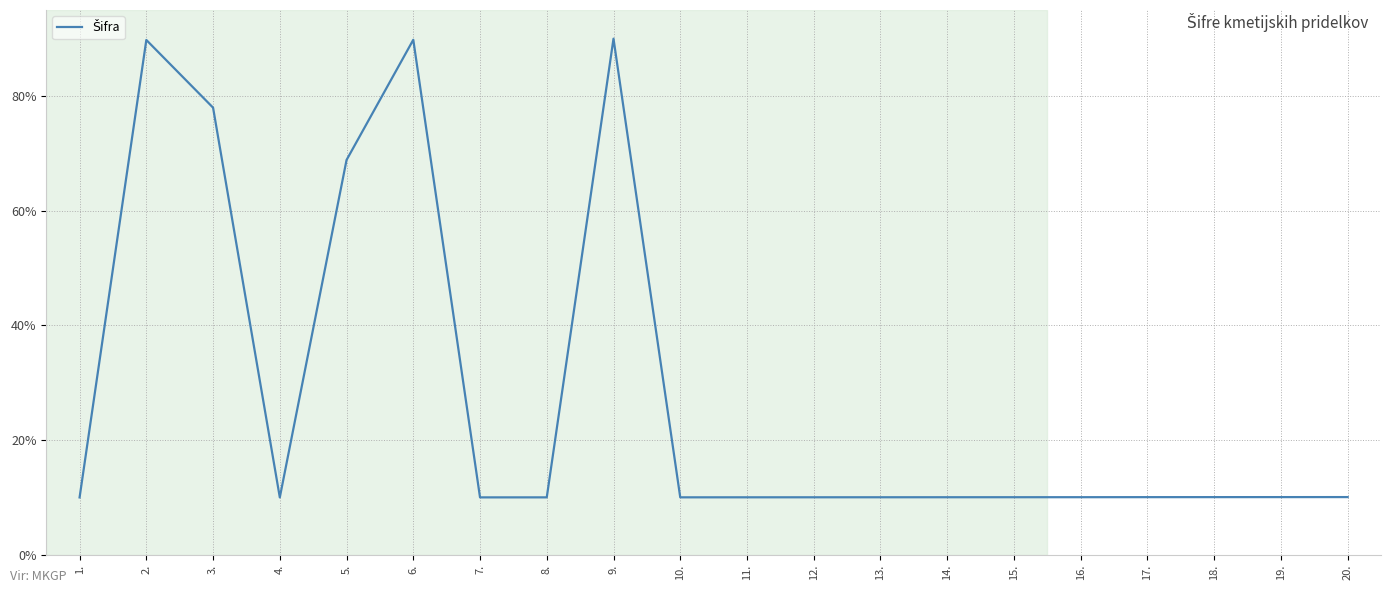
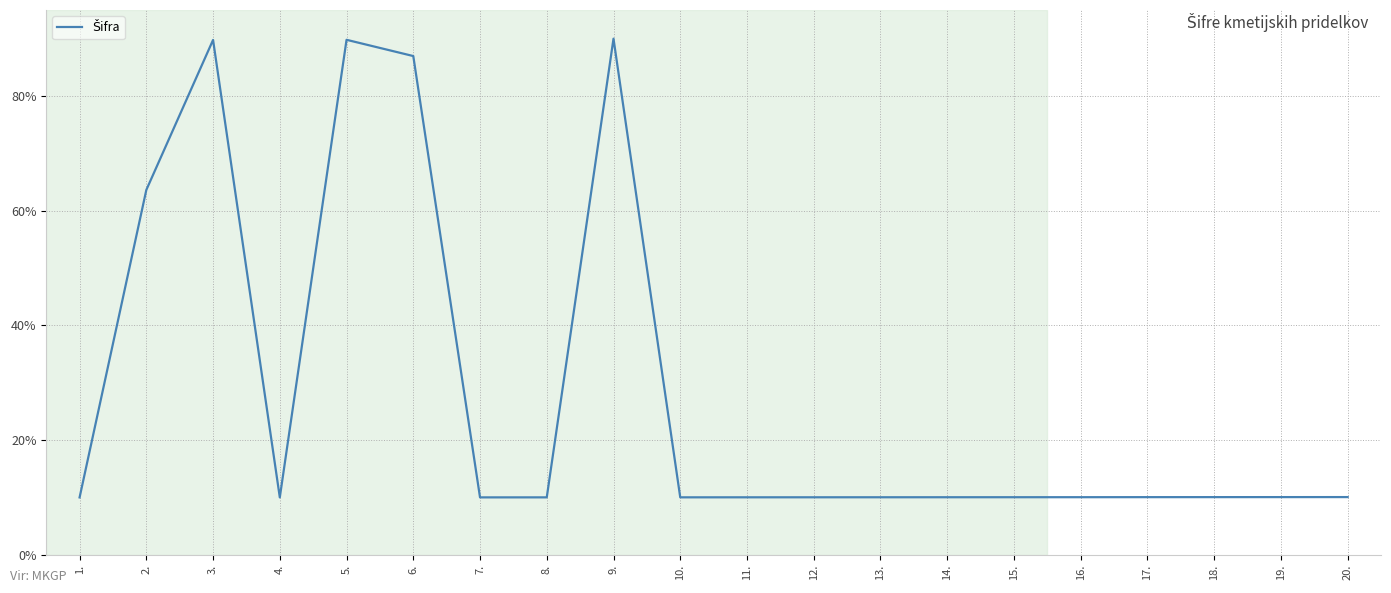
2.: 90% -> 64%
3.: 78% -> 90%
5.: 69% -> 90%
6.: 90% -> 87%
